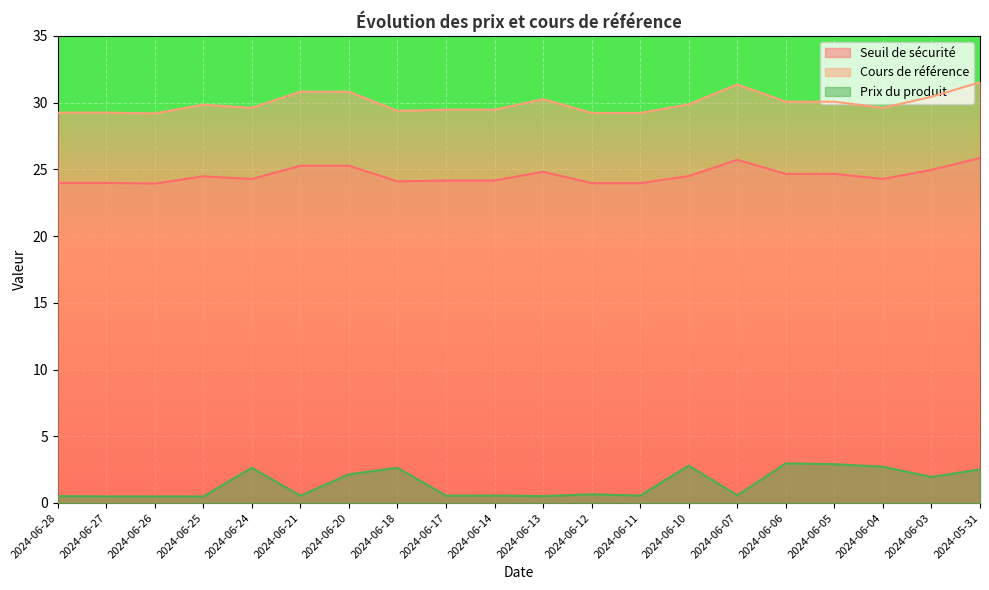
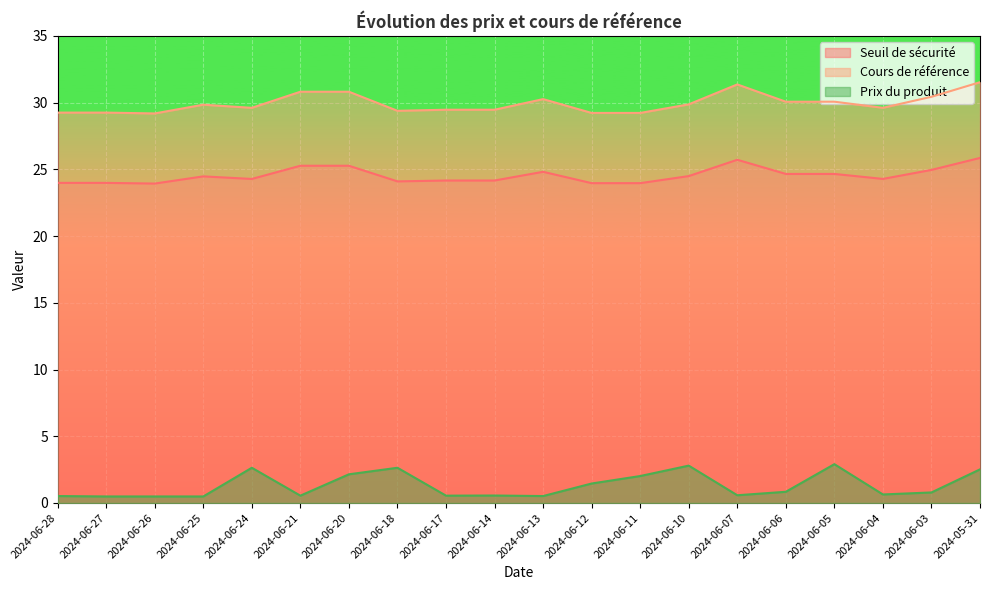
Prix du produit, 2024-06-12: 0.7 -> 1.5
Prix du produit, 2024-06-11: 0.6 -> 2.0
Prix du produit, 2024-06-06: 3.0 -> 0.8
Prix du produit, 2024-06-04: 2.7 -> 0.6
Prix du produit, 2024-06-03: 2.0 -> 0.8
